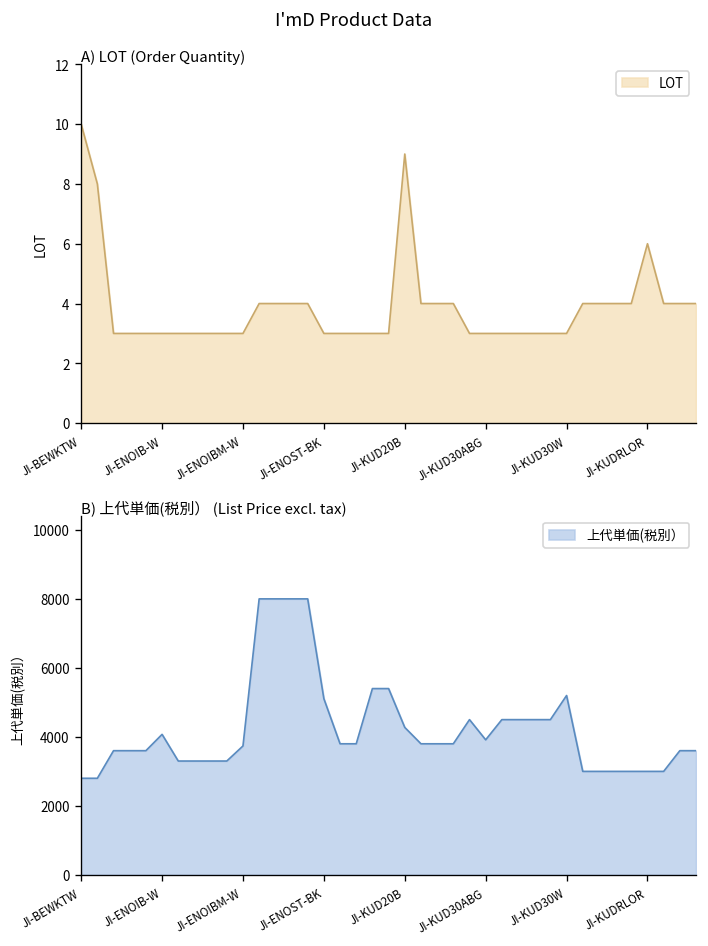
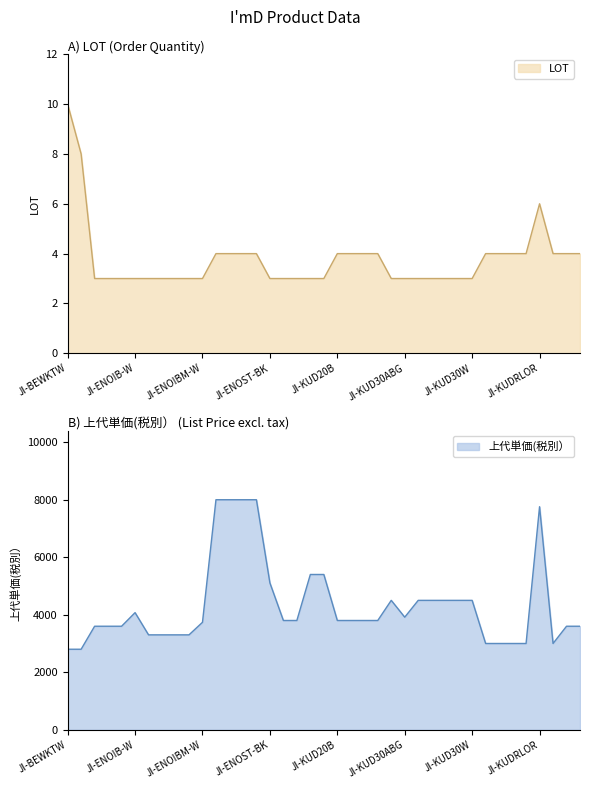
A) LOT (Order Quantity), JI-KUD20B: 9 -> 4
B) 上代単価(税別） (List Price excl. tax), JI-KUD20B: 4300 -> 3800
B) 上代単価(税別） (List Price excl. tax), JI-KUD30W: 5200 -> 4500
B) 上代単価(税別） (List Price excl. tax), JI-KUDRLOR: 3000 -> 7800
